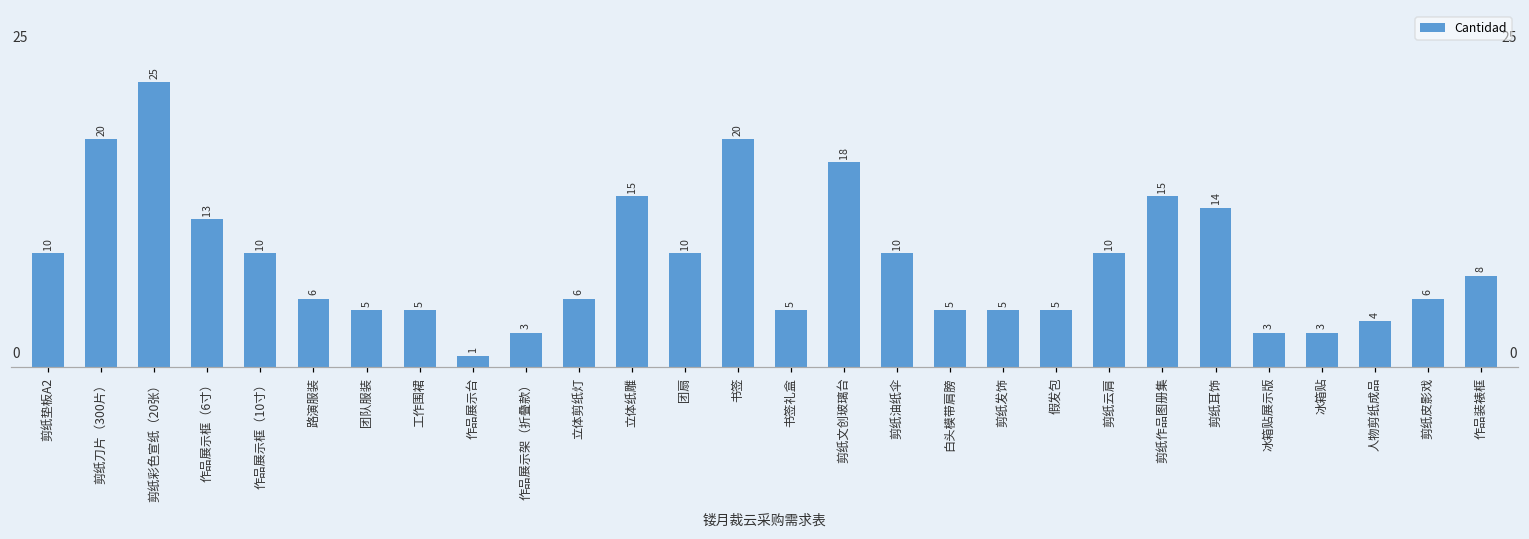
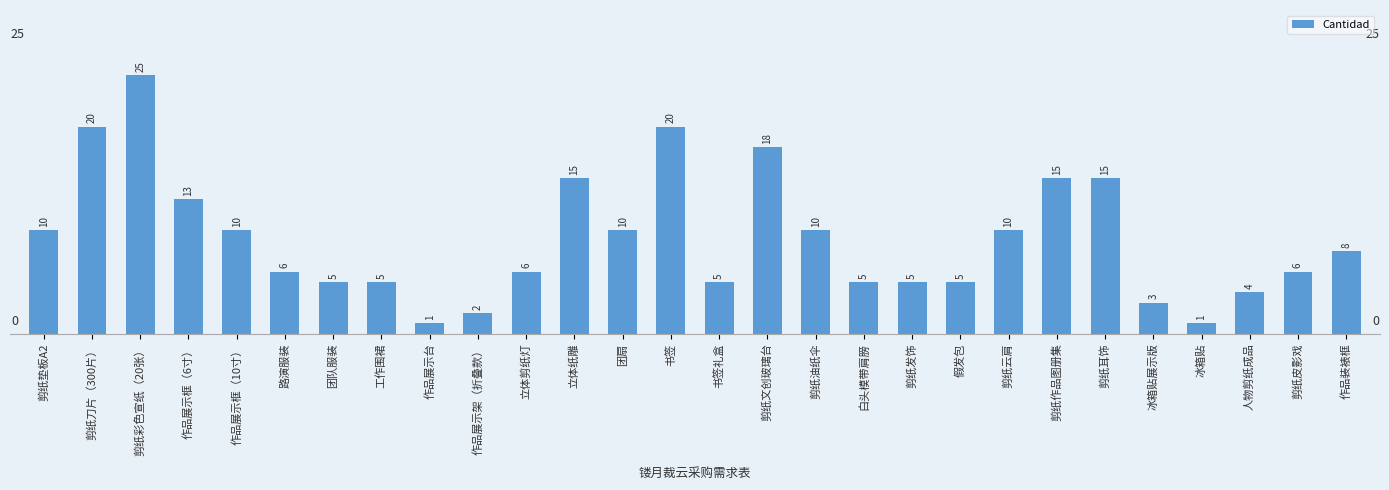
作品展示架（折叠款）: 3 -> 2
剪纸耳饰: 14 -> 15
冰箱贴: 3 -> 1
